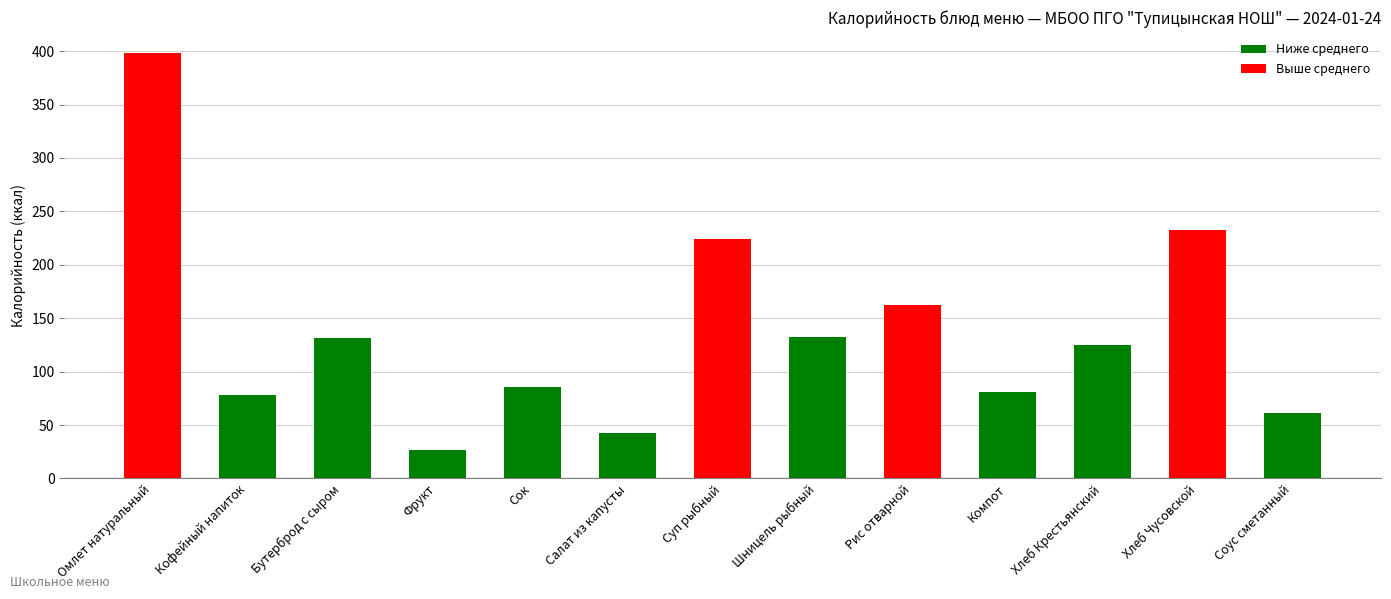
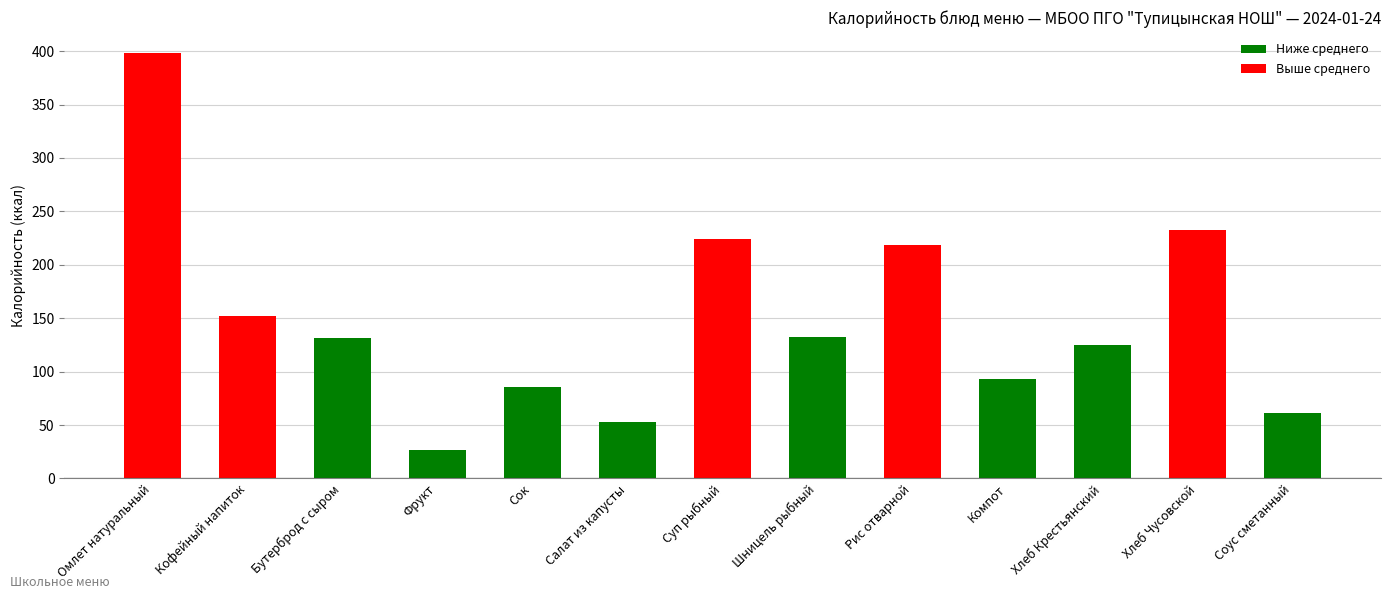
Кофейный напиток: 78 -> 152
Салат из капусты: 43 -> 53
Рис отварной: 162 -> 219
Компот: 81 -> 93
